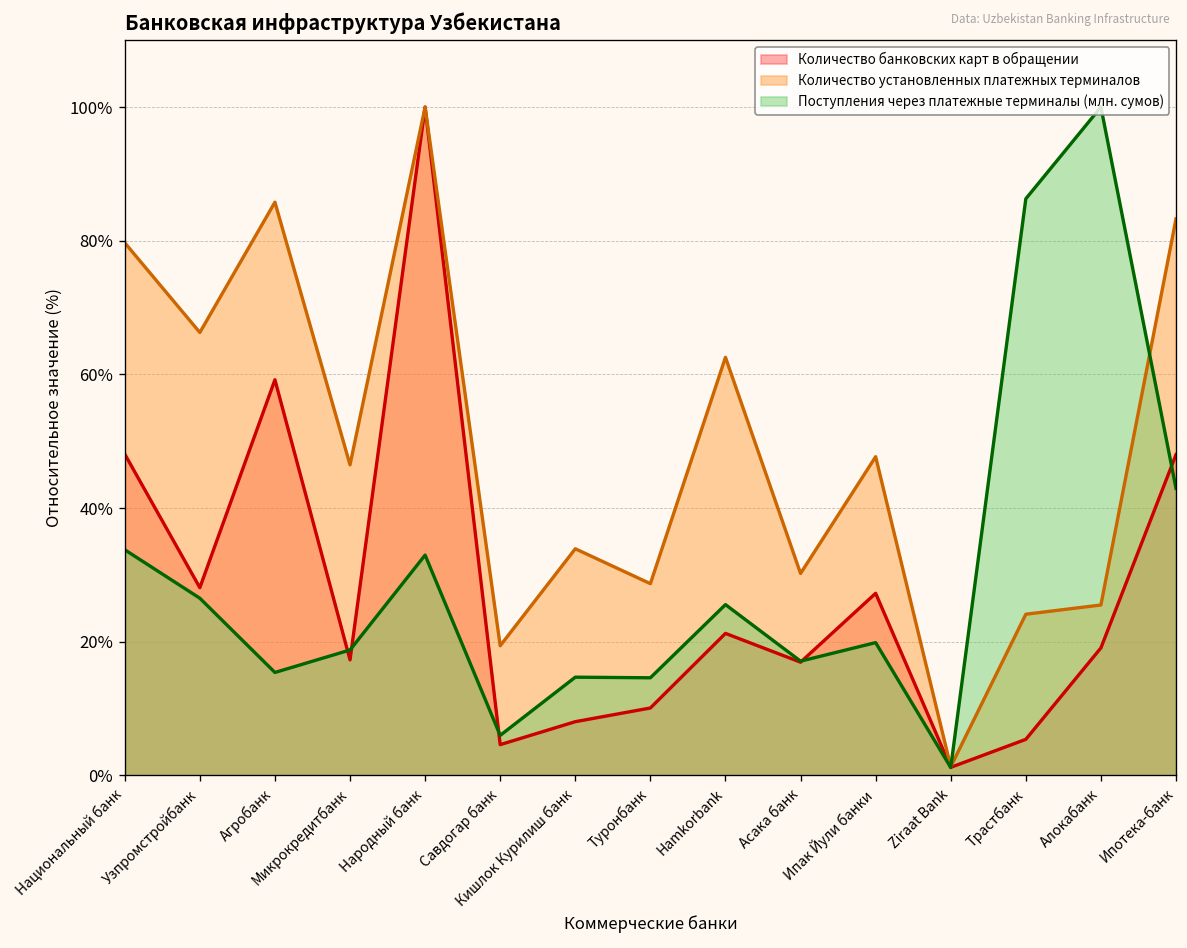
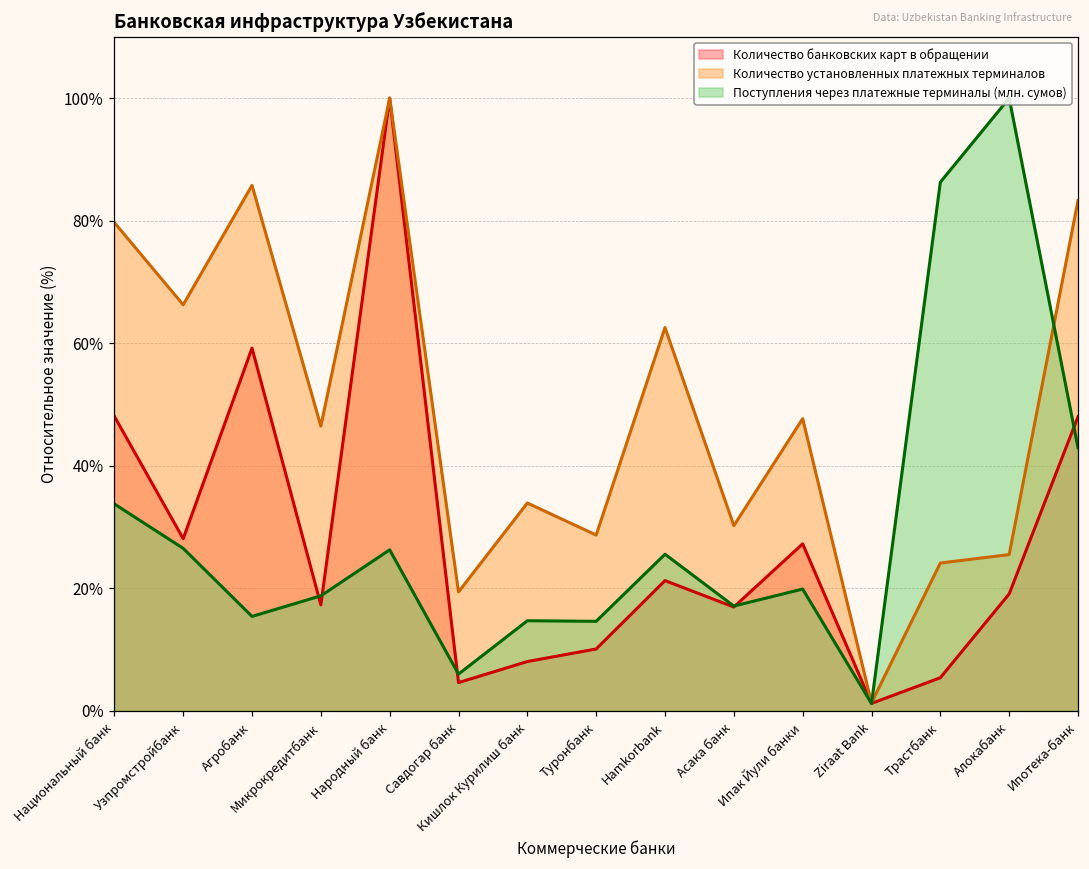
Поступления через платежные терминалы (млн. сумов), Народный банк: 33% -> 26%
